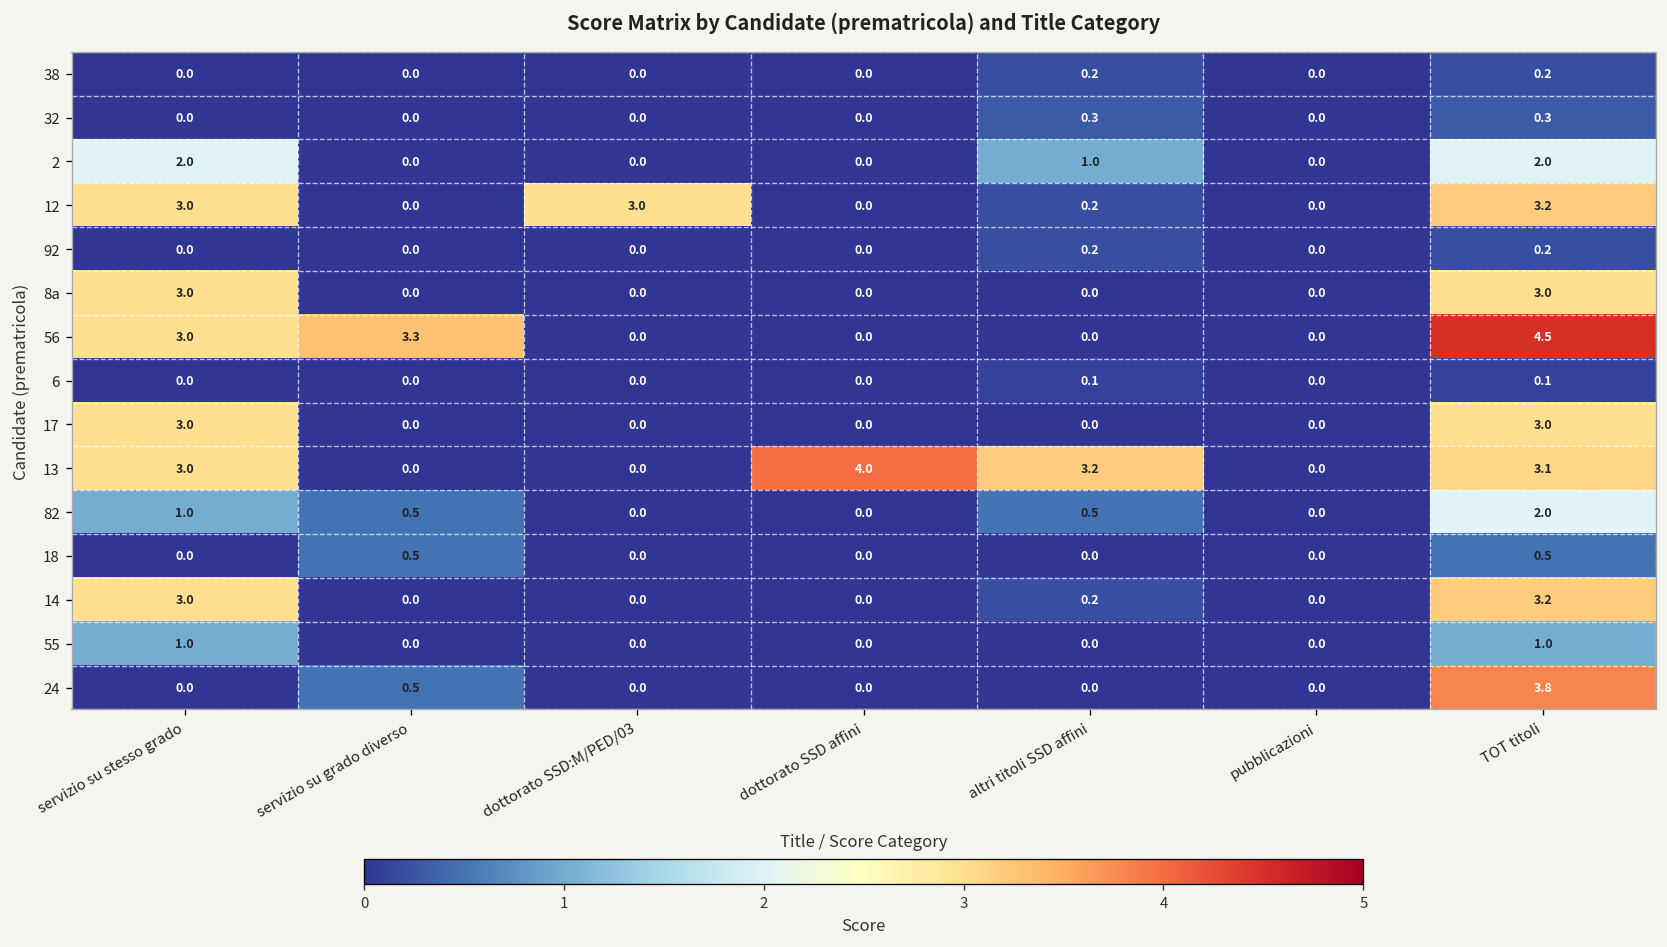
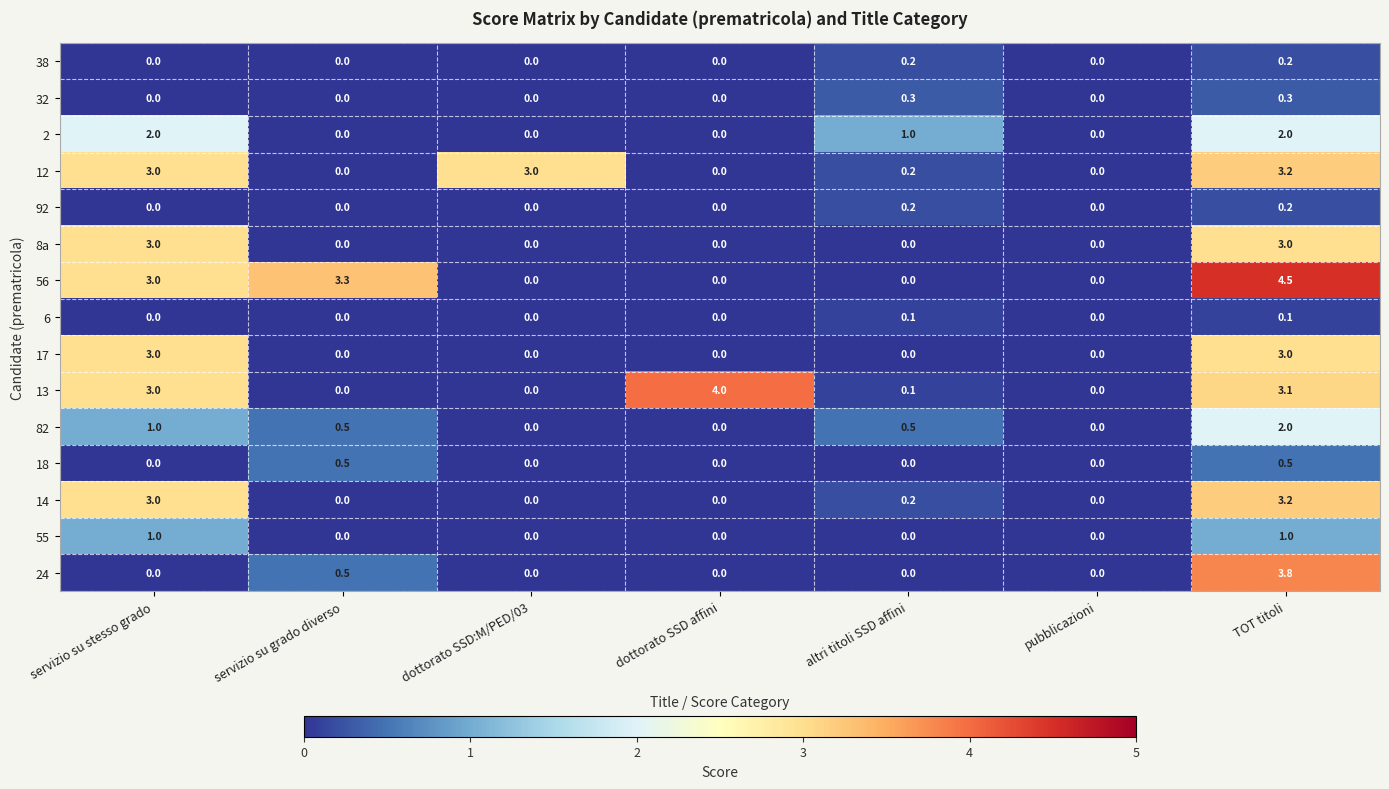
13, altri titoli SSD affini: 3.2 -> 0.1
